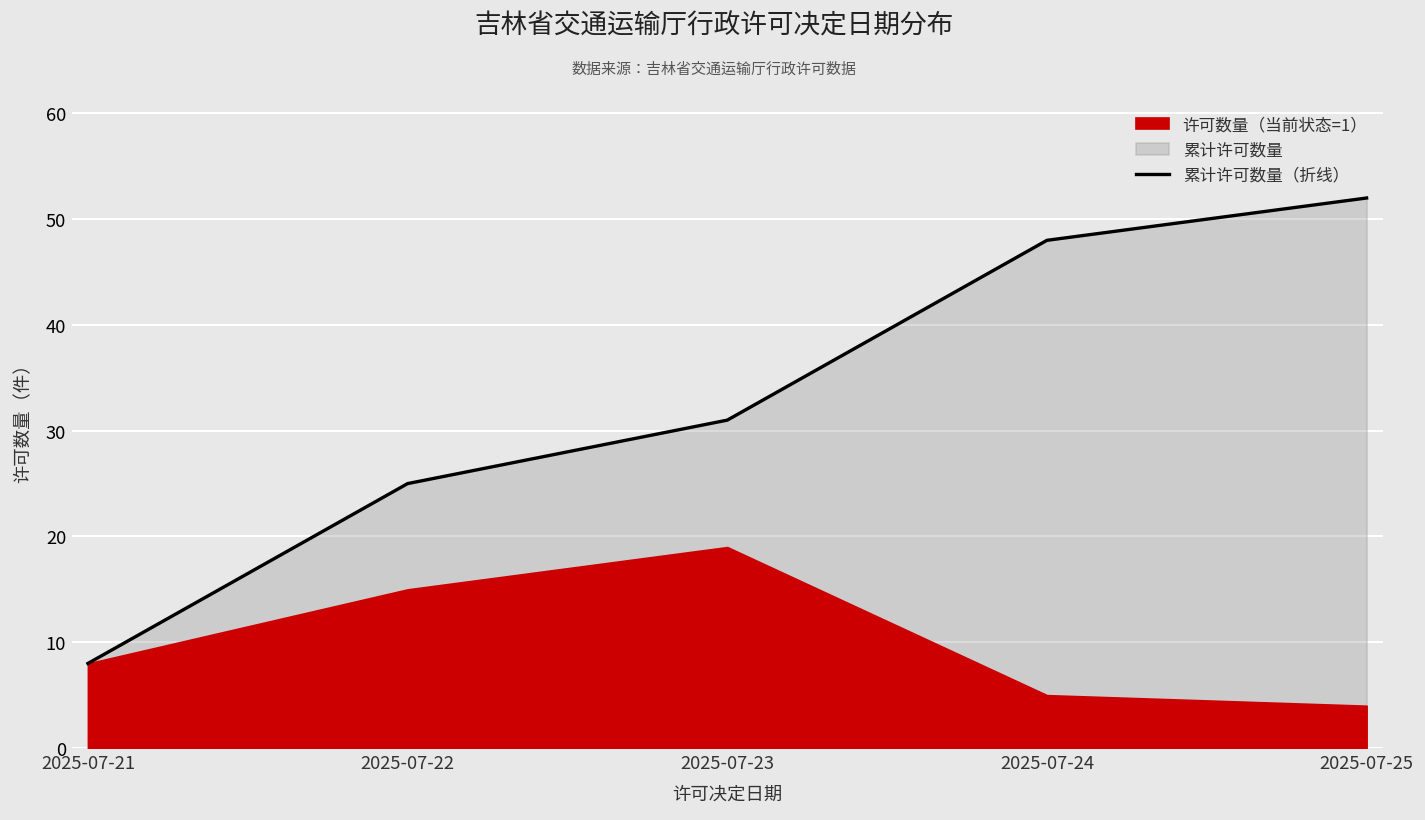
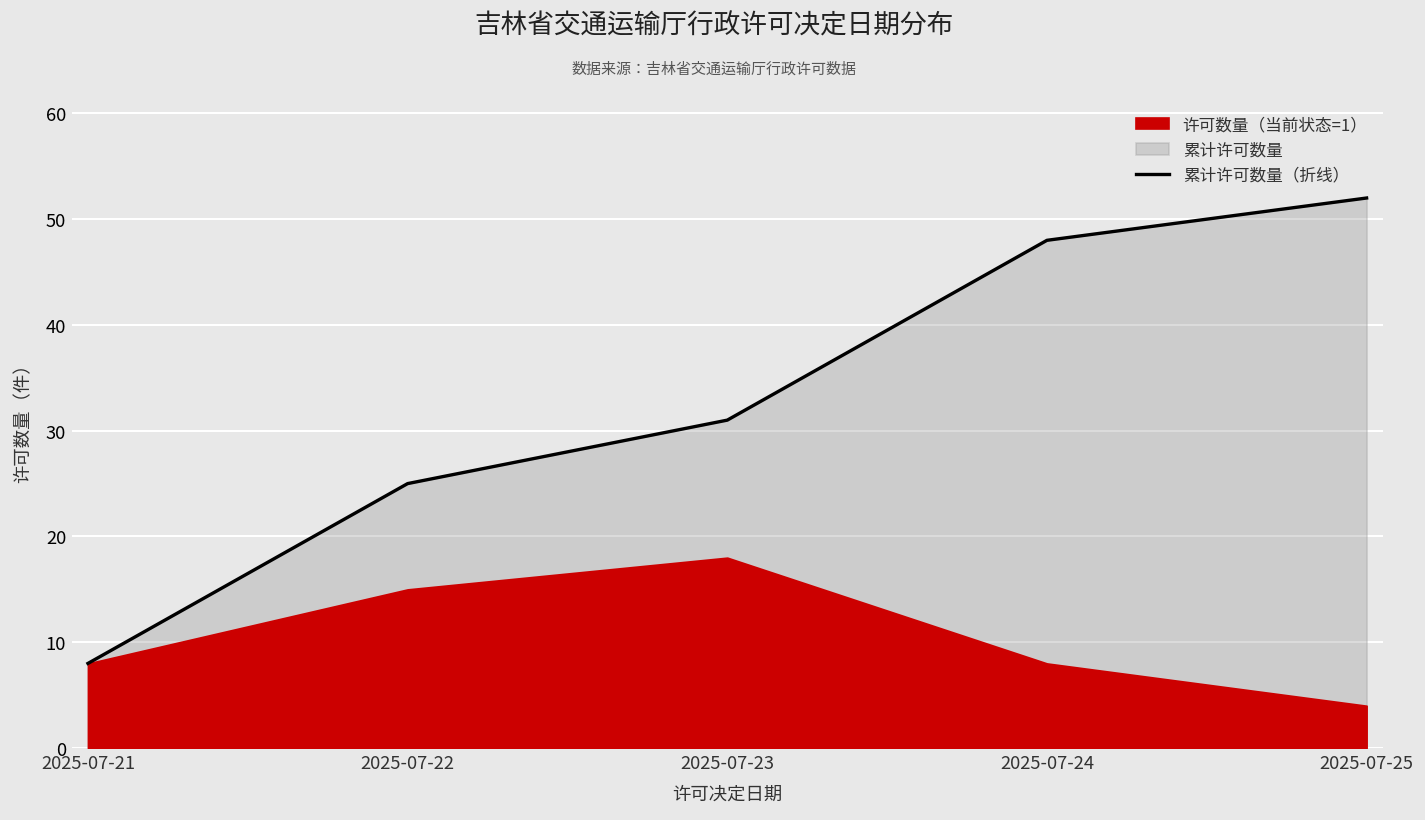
许可数量（当前状态=1）, 2025-07-23: 19 -> 18
许可数量（当前状态=1）, 2025-07-24: 5 -> 8
